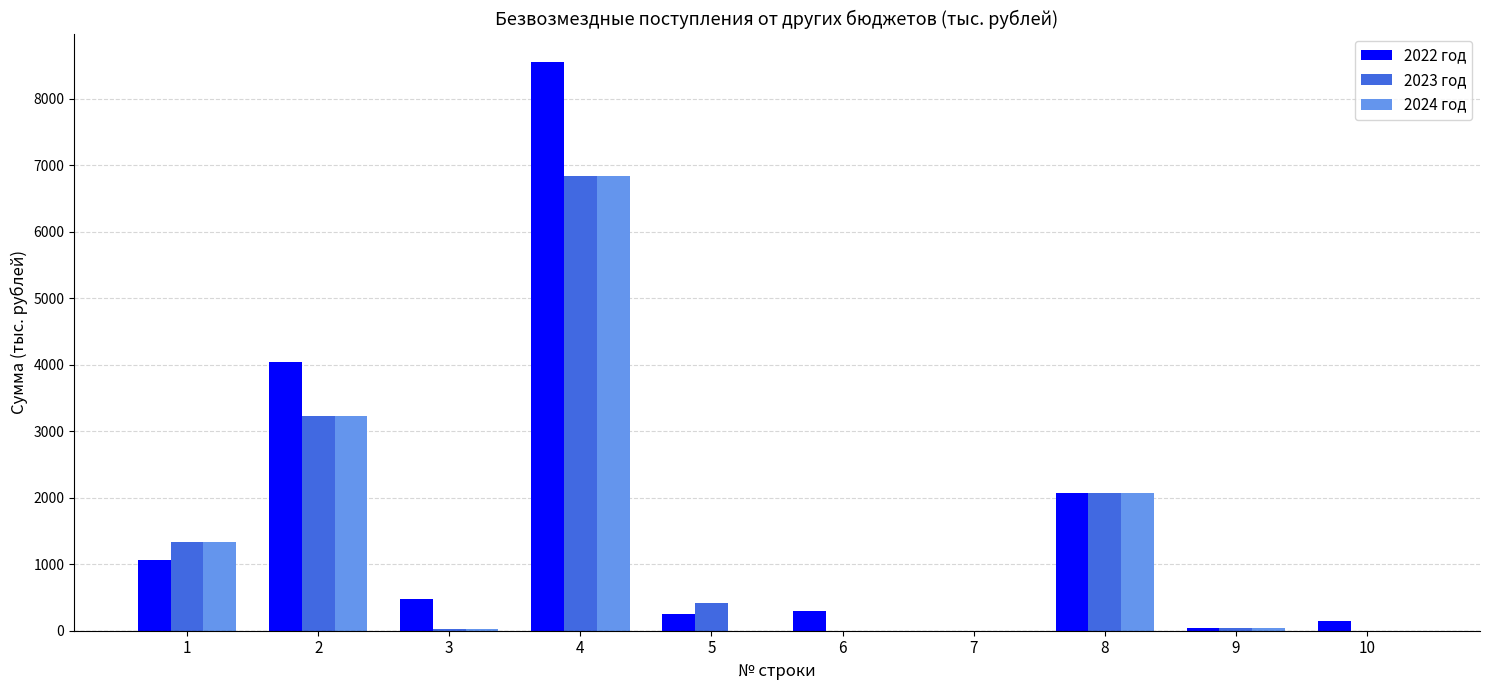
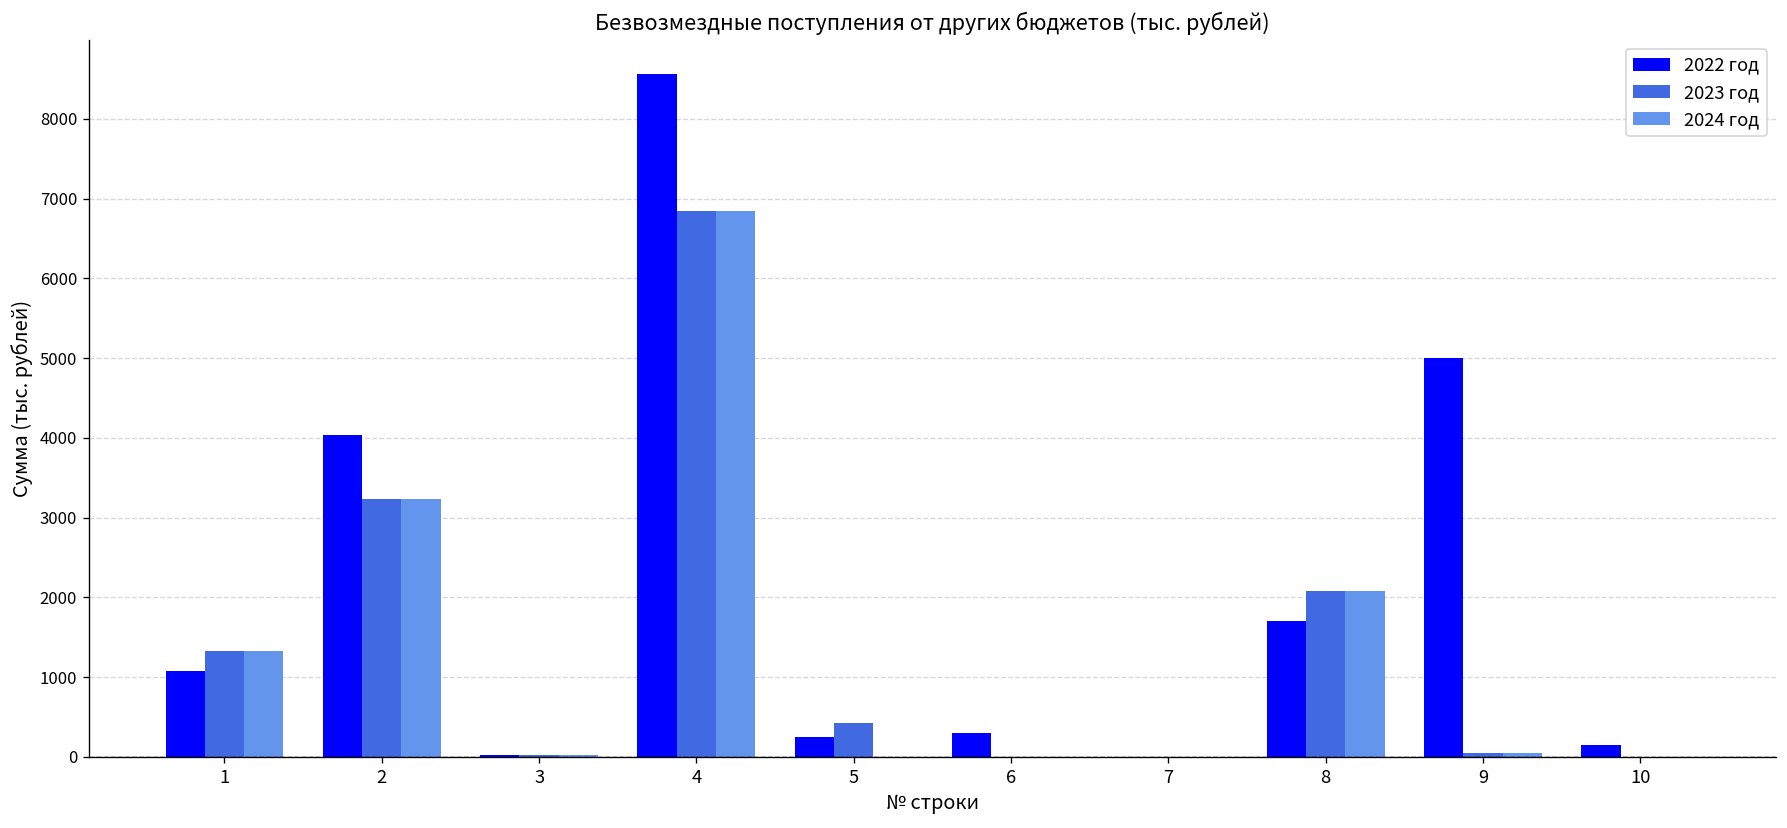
2022 год, 3: 500 -> 0
2022 год, 8: 2100 -> 1700
2022 год, 9: 0 -> 5000
